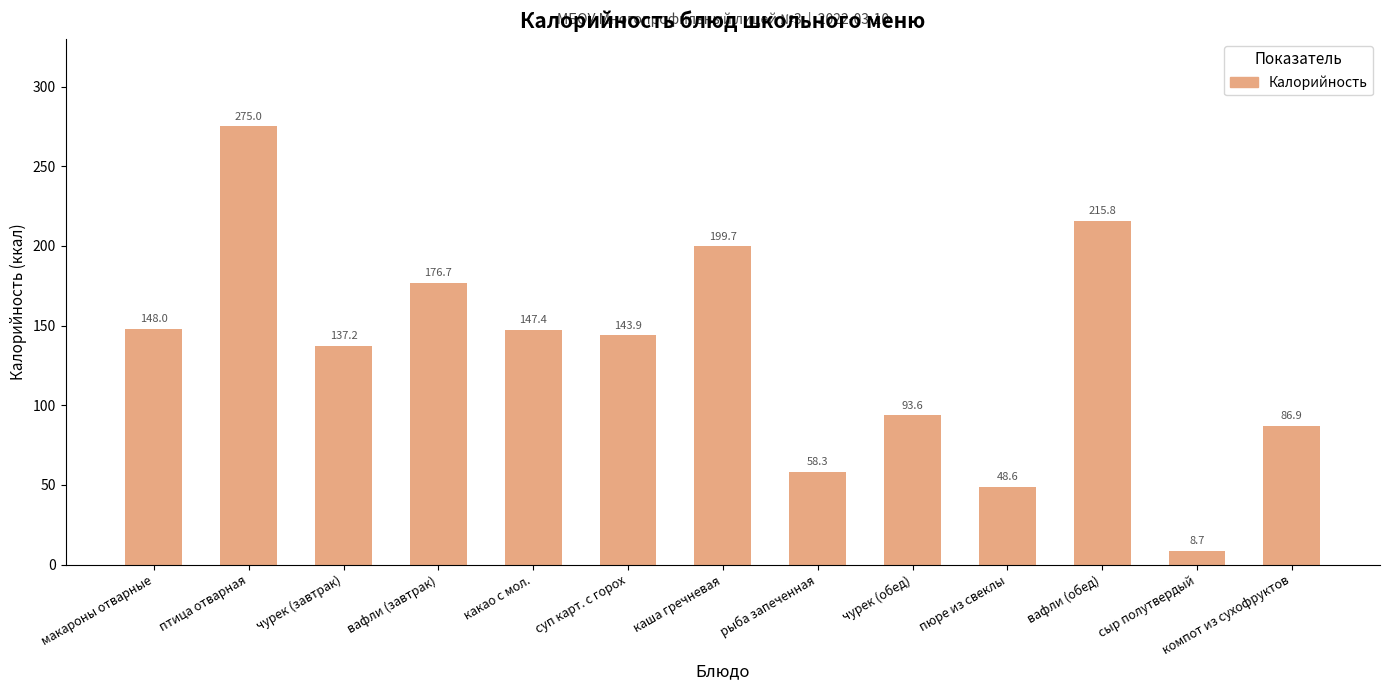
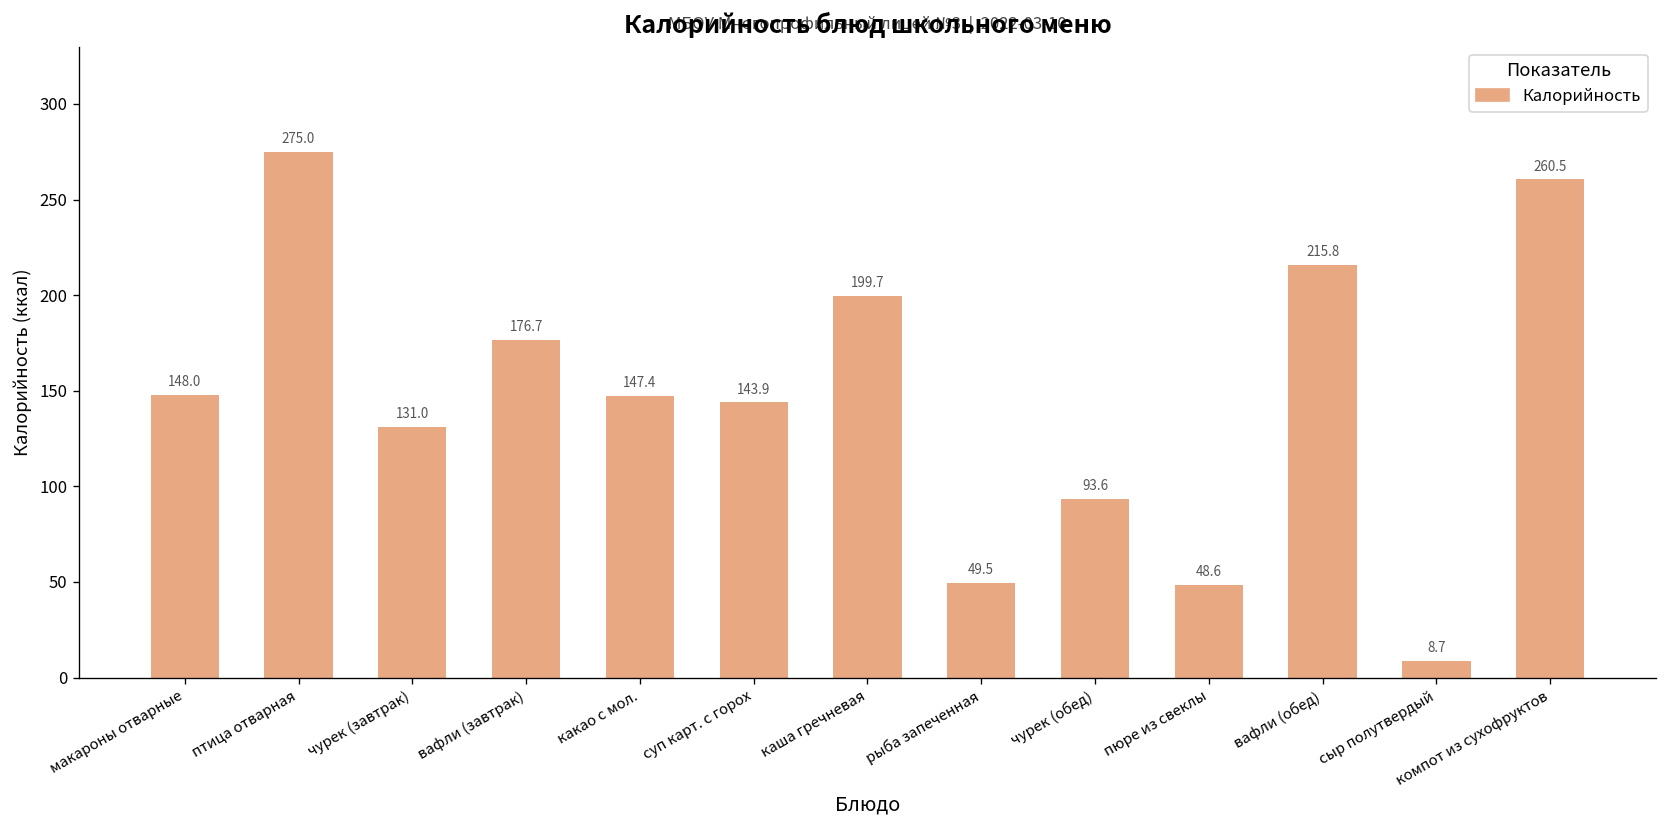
чурек (завтрак): 137.2 -> 131.0
рыба запеченная: 58.3 -> 49.5
компот из сухофруктов: 86.9 -> 260.5
